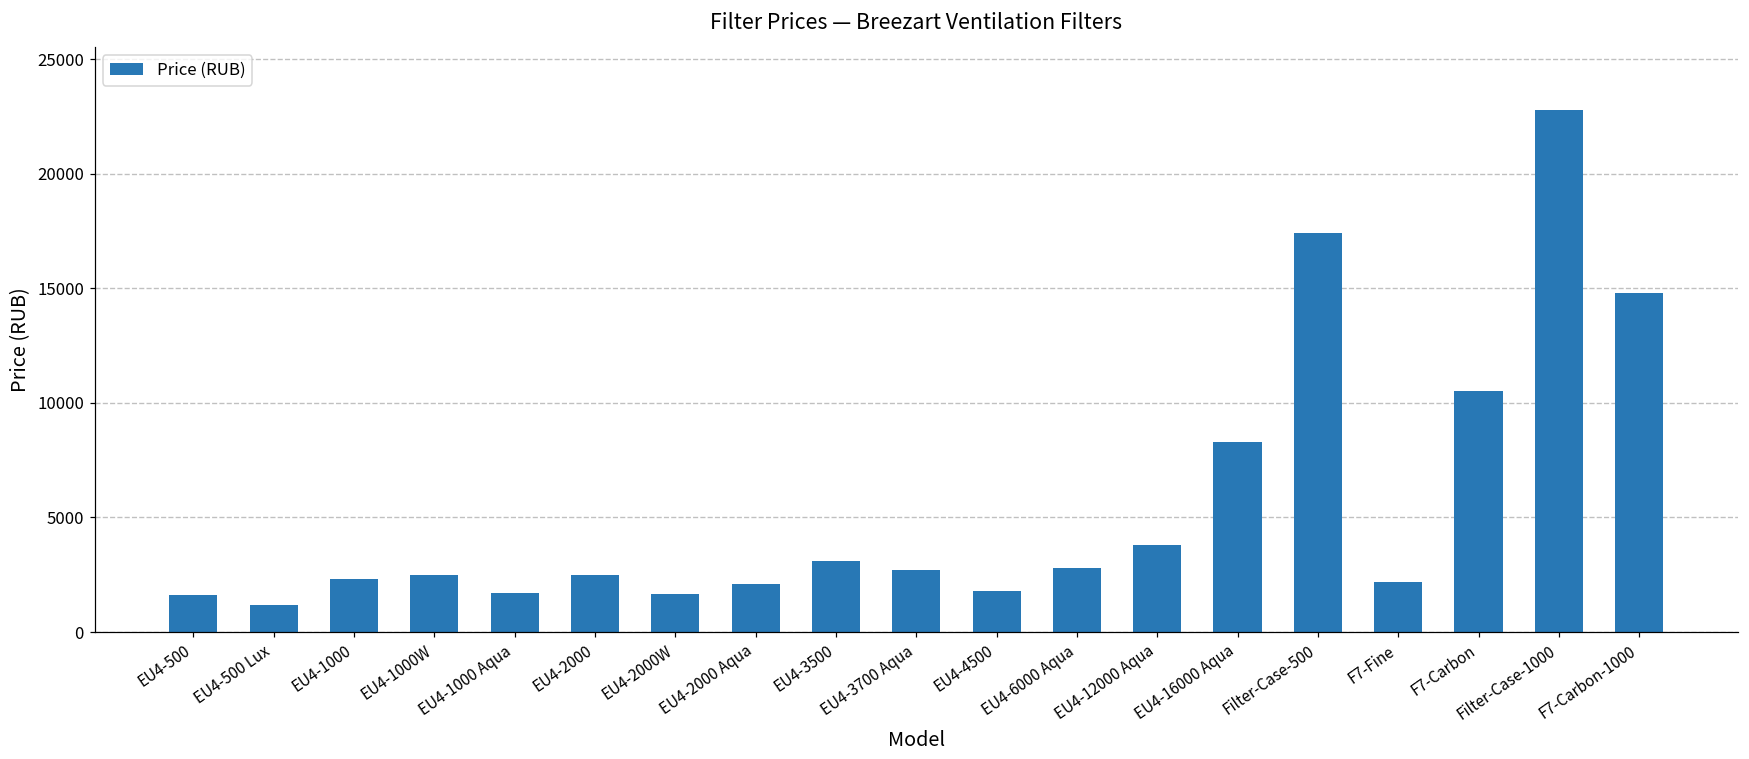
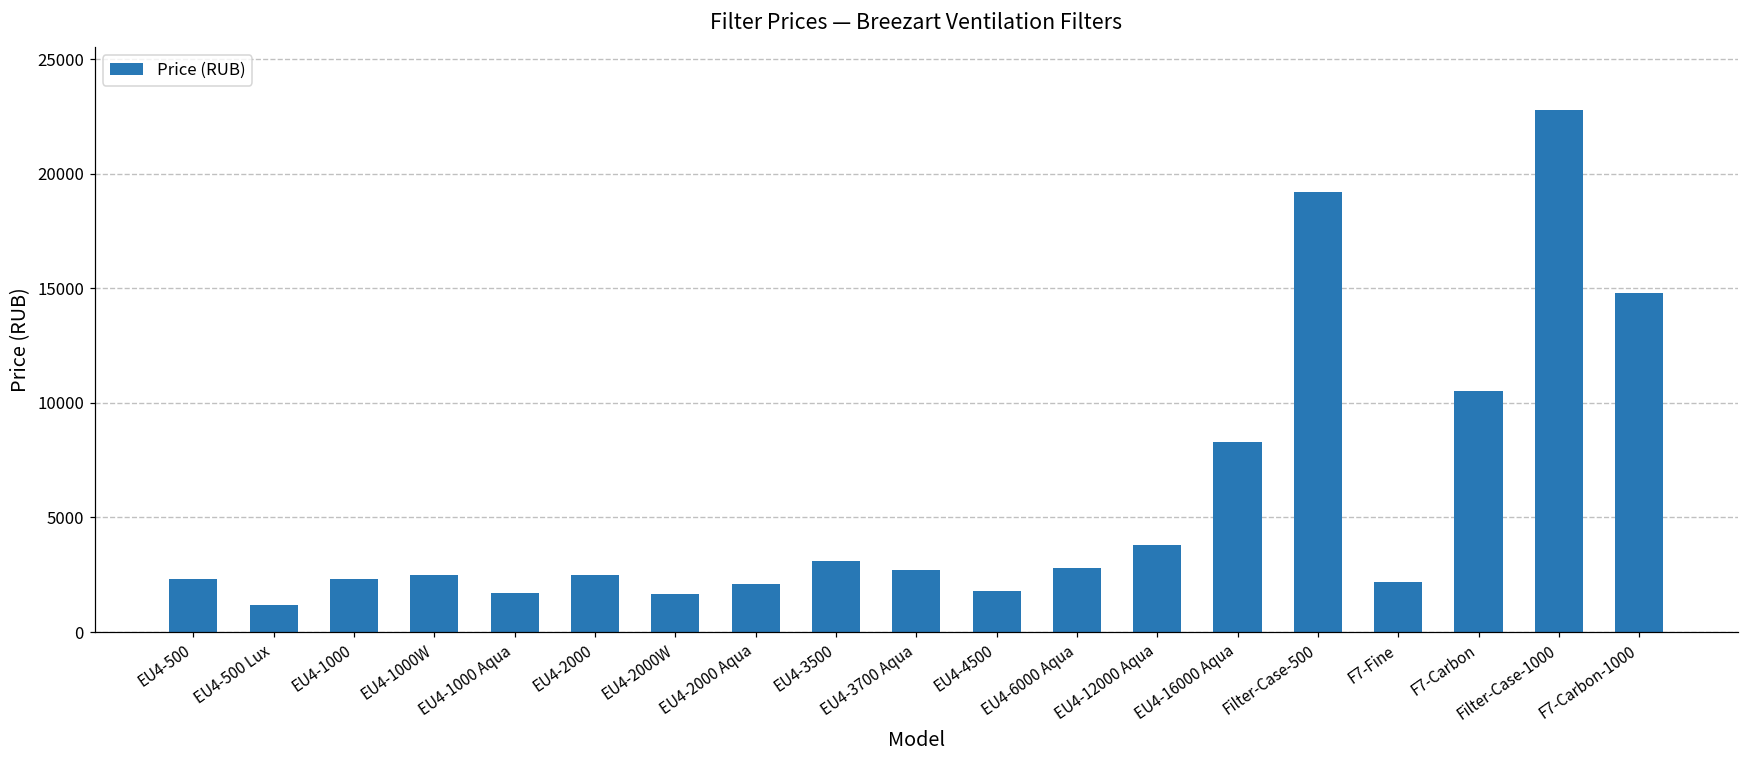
EU4-500: 1600 -> 2300
Filter-Case-500: 17400 -> 19200
